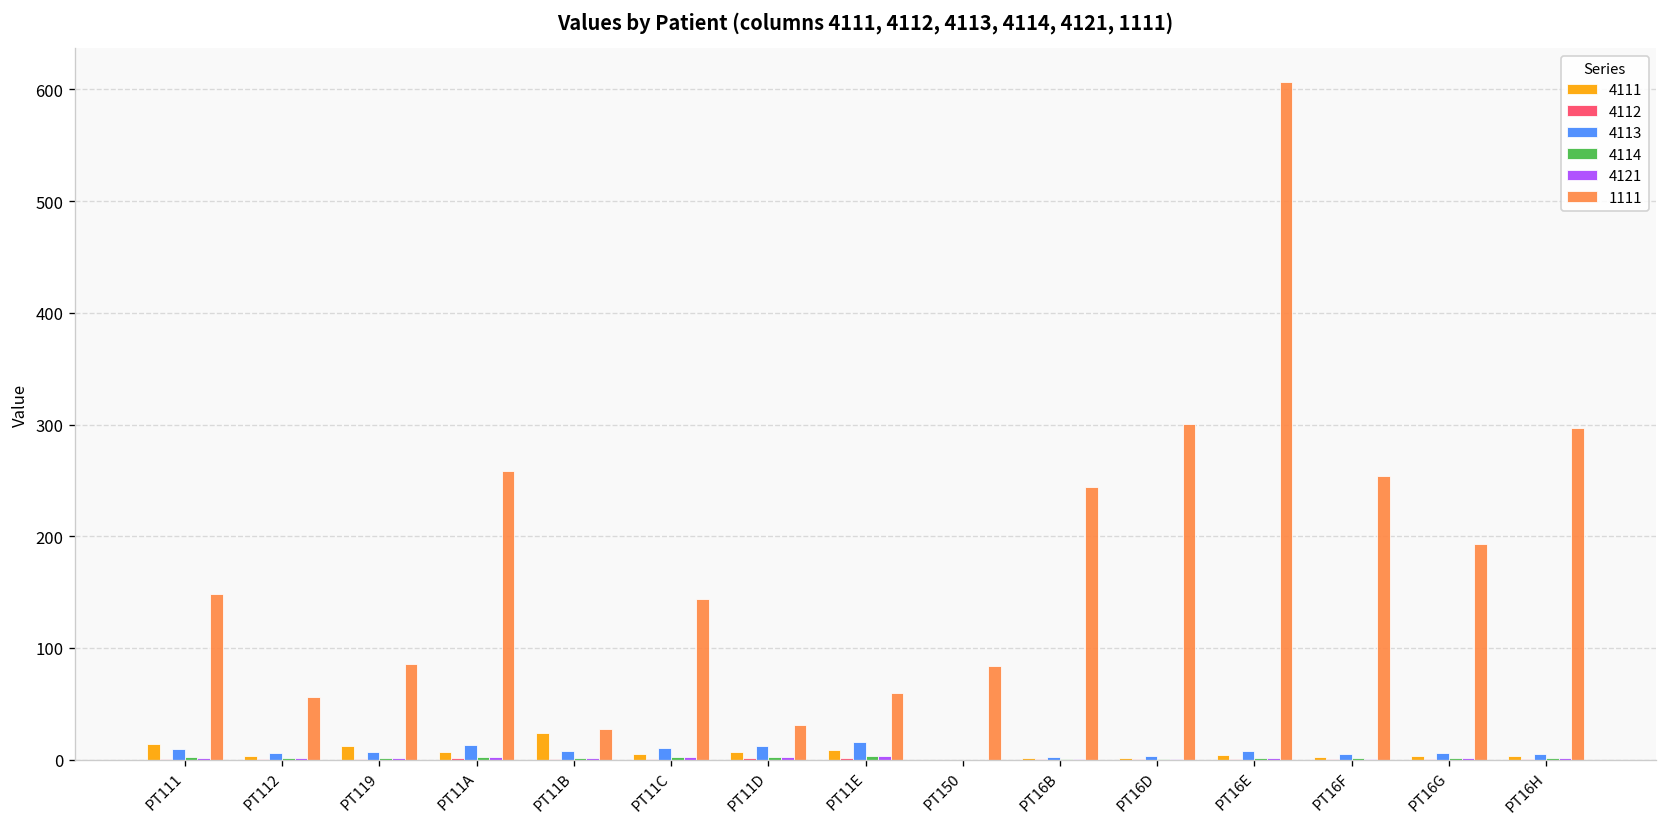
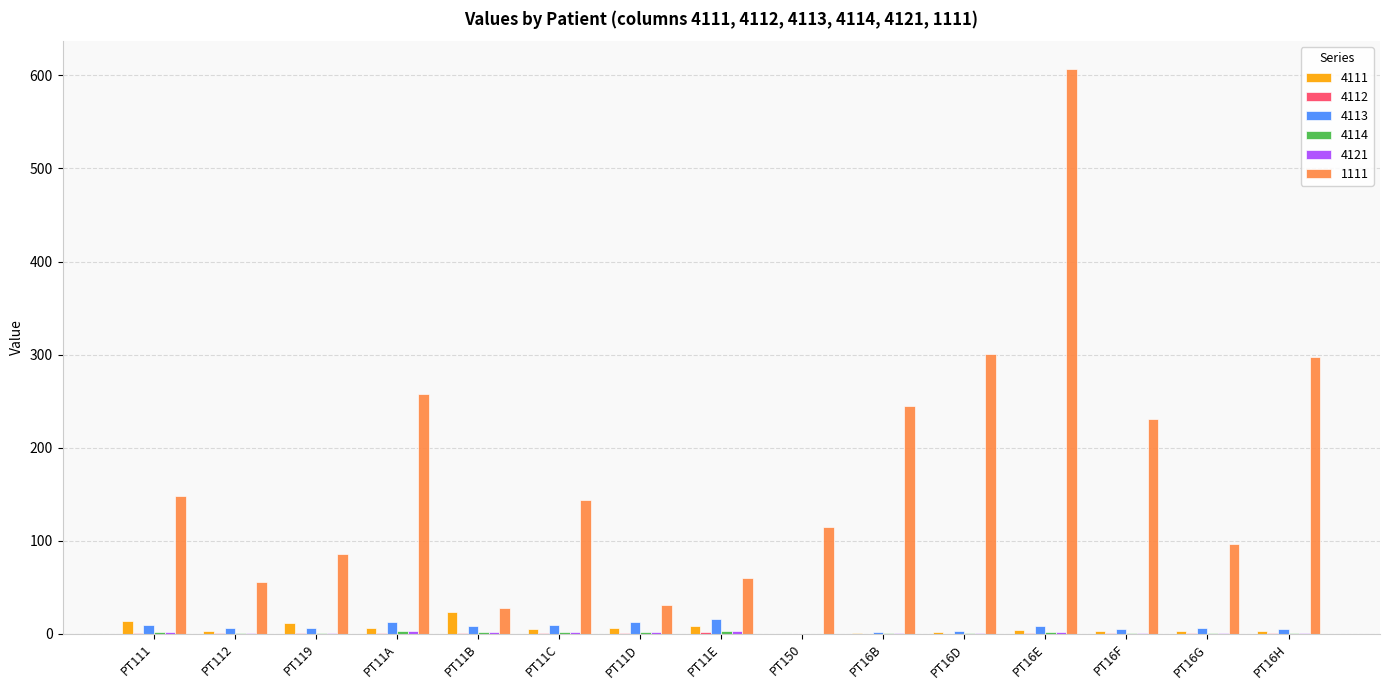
1111, PT150: 80 -> 110
1111, PT16F: 250 -> 230
1111, PT16G: 190 -> 100
